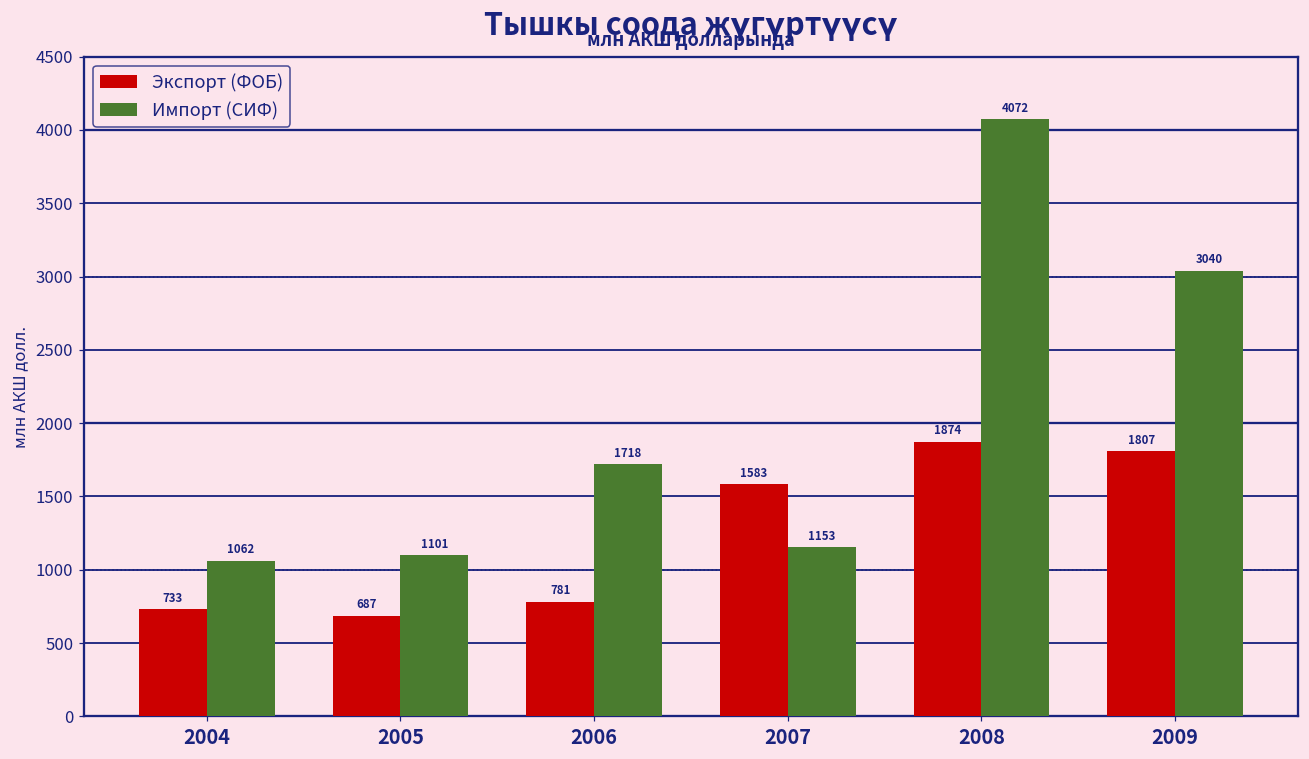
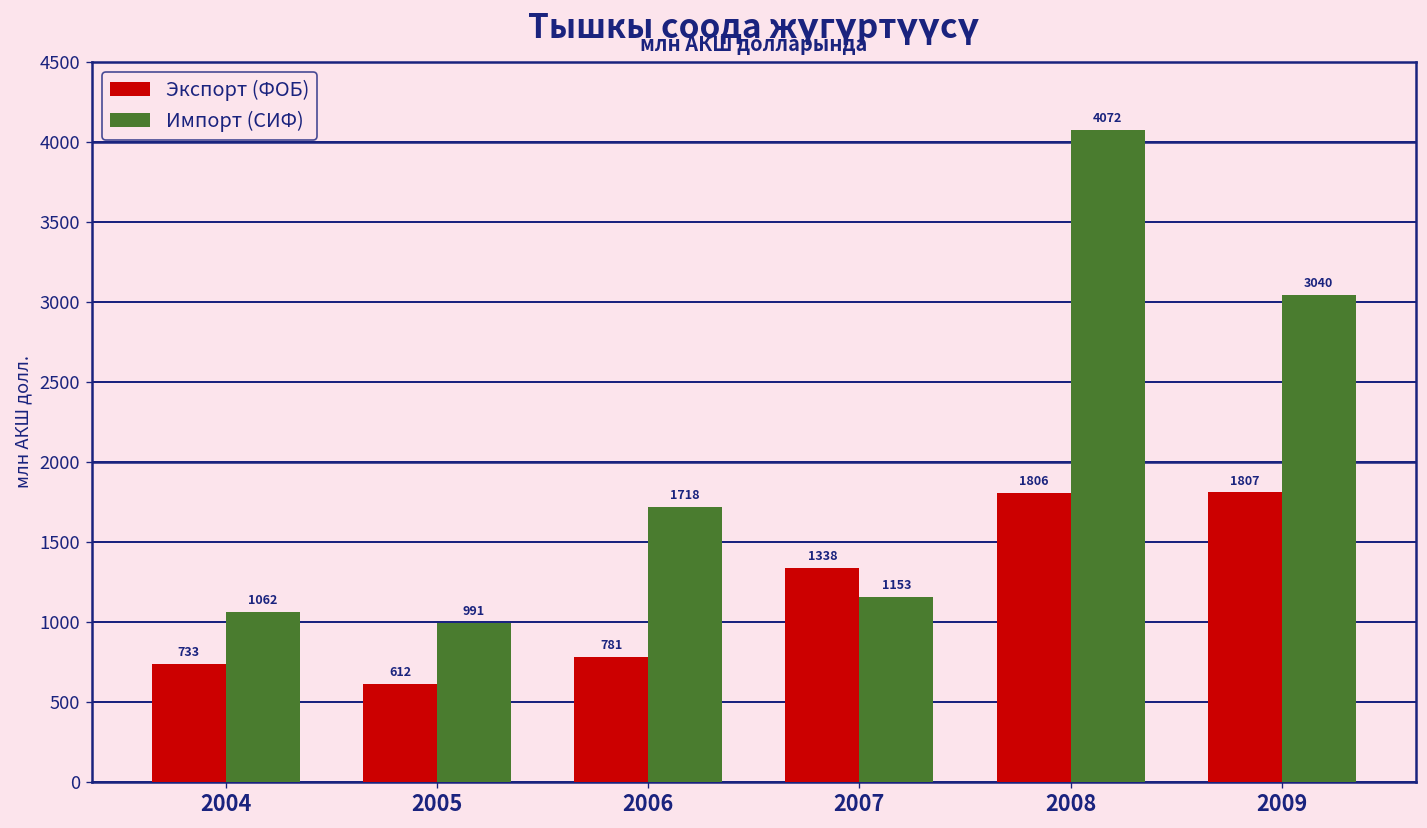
Экспорт (ФОБ), 2005: 687 -> 612
Импорт (СИФ), 2005: 1101 -> 991
Экспорт (ФОБ), 2007: 1583 -> 1338
Экспорт (ФОБ), 2008: 1874 -> 1806
